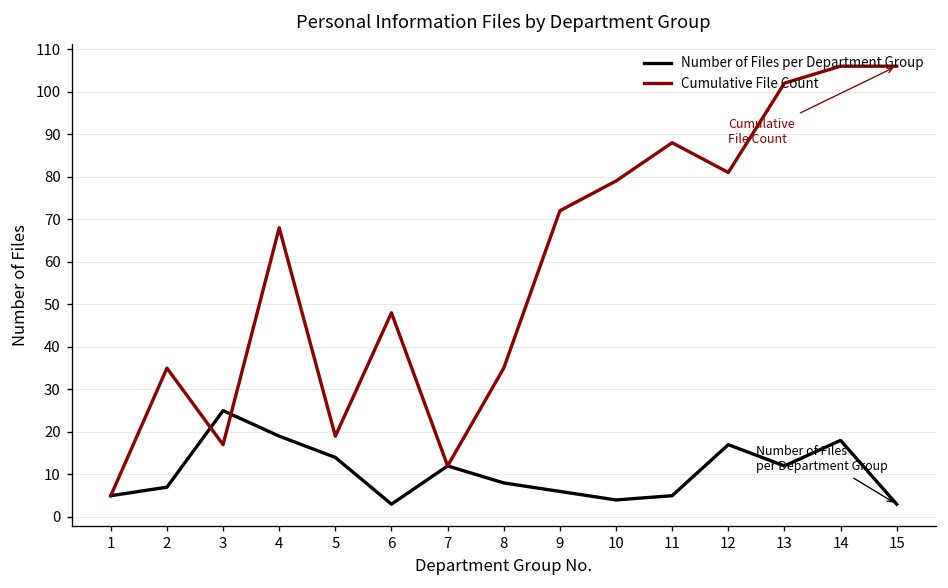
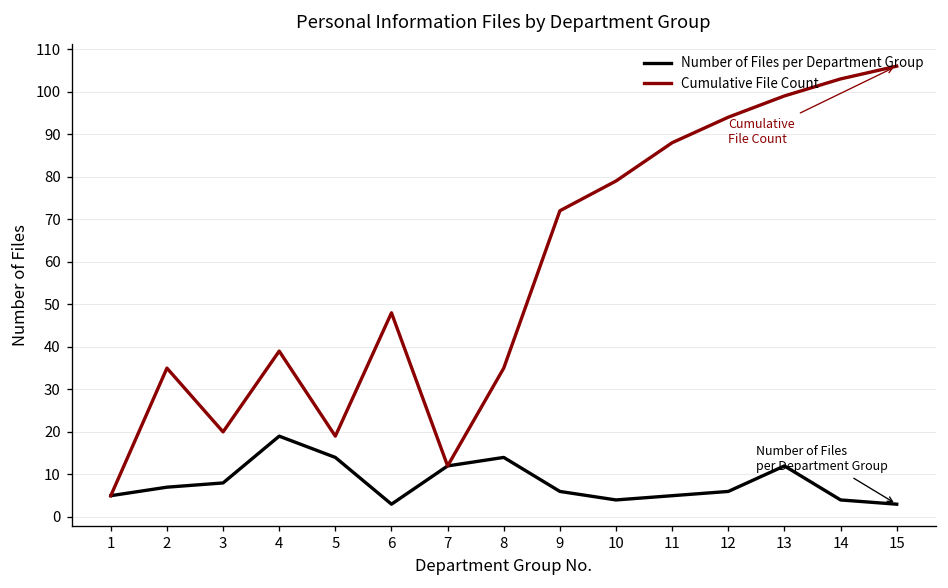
Number of Files per Department Group, 3: 25 -> 8
Cumulative File Count, 3: 17 -> 20
Cumulative File Count, 4: 68 -> 39
Number of Files per Department Group, 8: 8 -> 14
Number of Files per Department Group, 12: 17 -> 6
Cumulative File Count, 12: 81 -> 94
Cumulative File Count, 13: 102 -> 99
Number of Files per Department Group, 14: 18 -> 4
Cumulative File Count, 14: 106 -> 103
